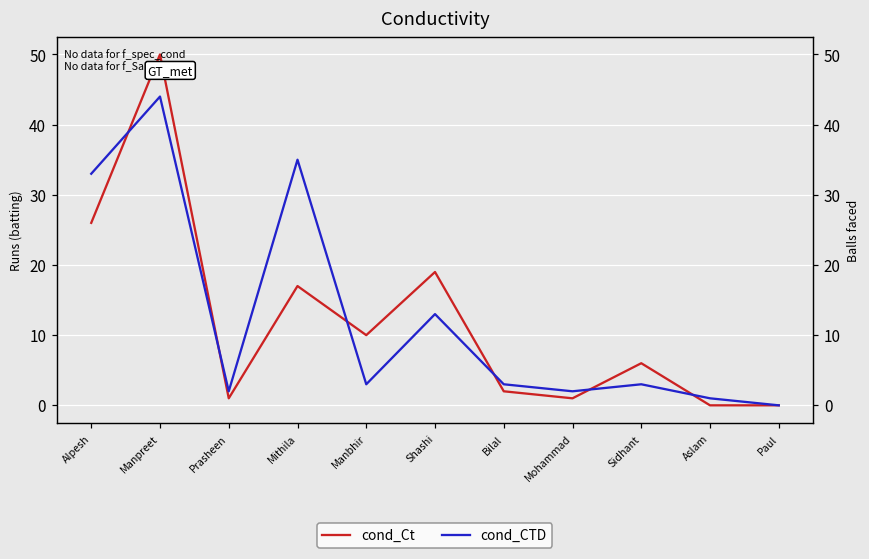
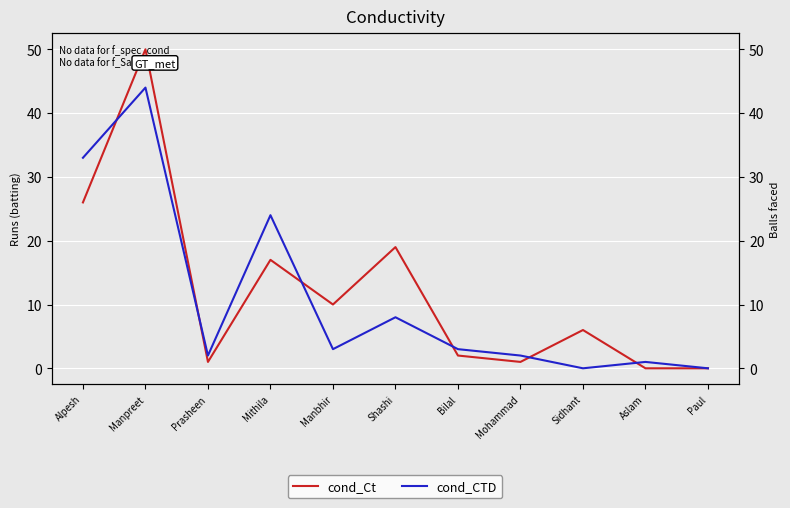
cond_CTD, Mithila: 35 -> 24
cond_CTD, Shashi: 13 -> 8
cond_CTD, Sidhant: 3 -> 0
